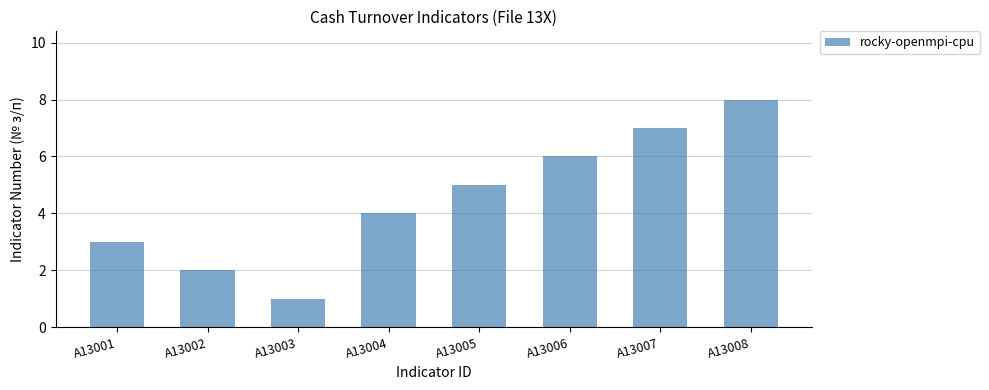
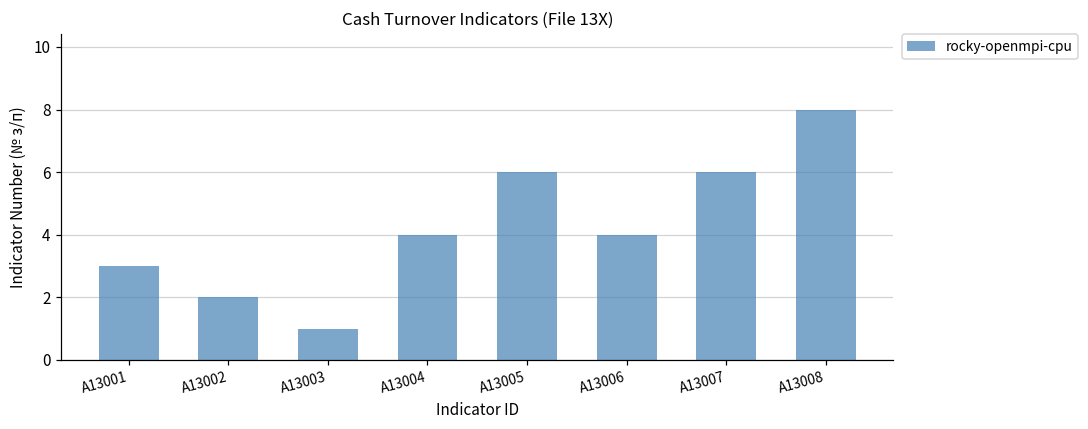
A13005: 5 -> 6
A13006: 6 -> 4
A13007: 7 -> 6
